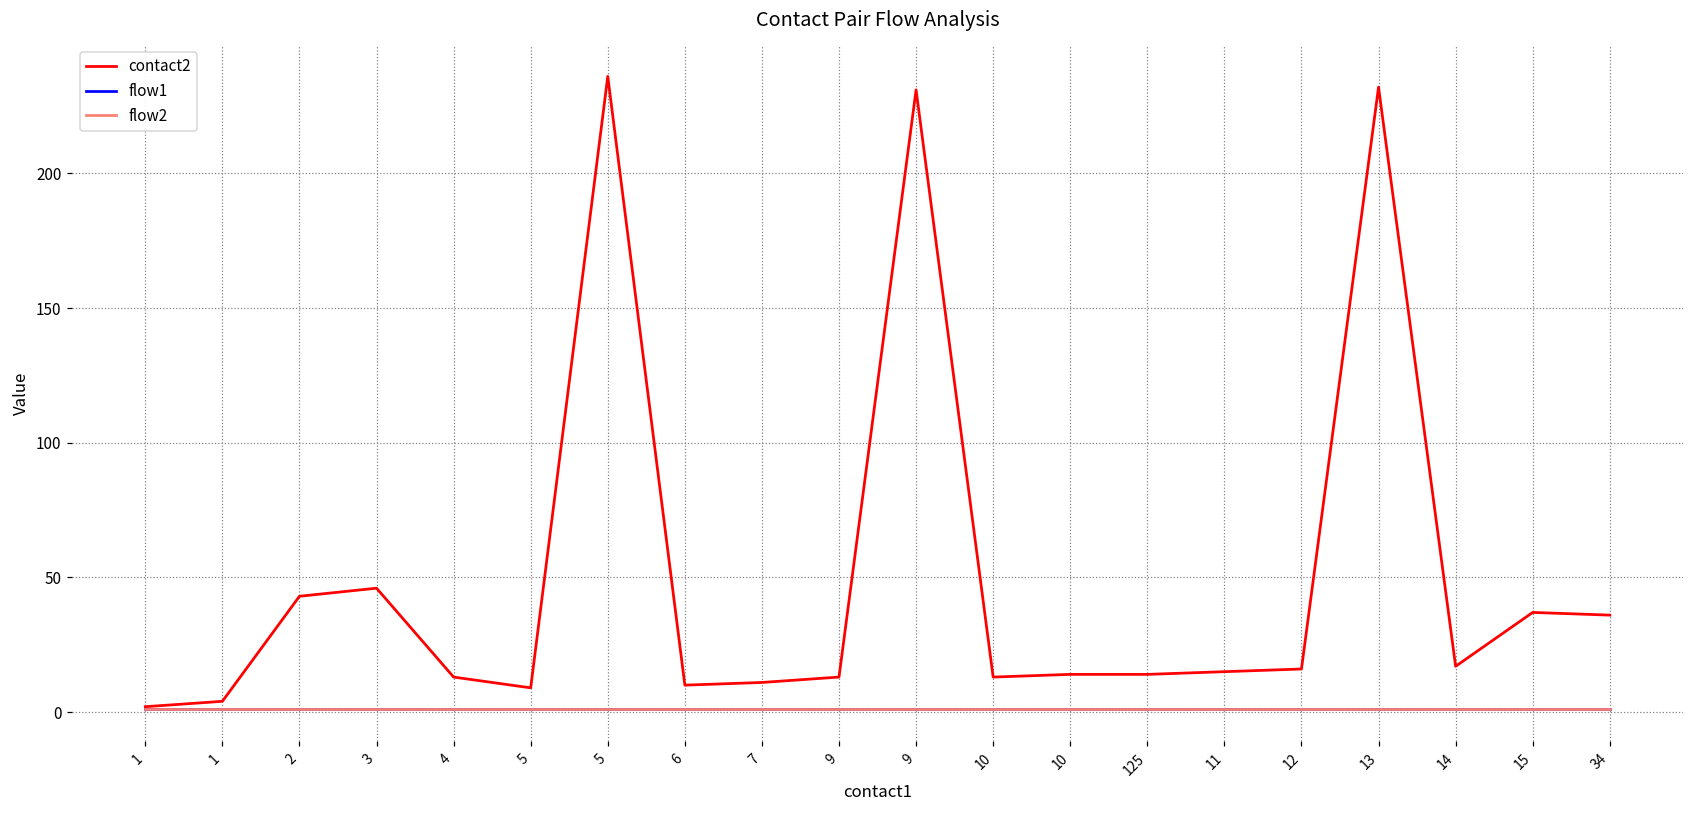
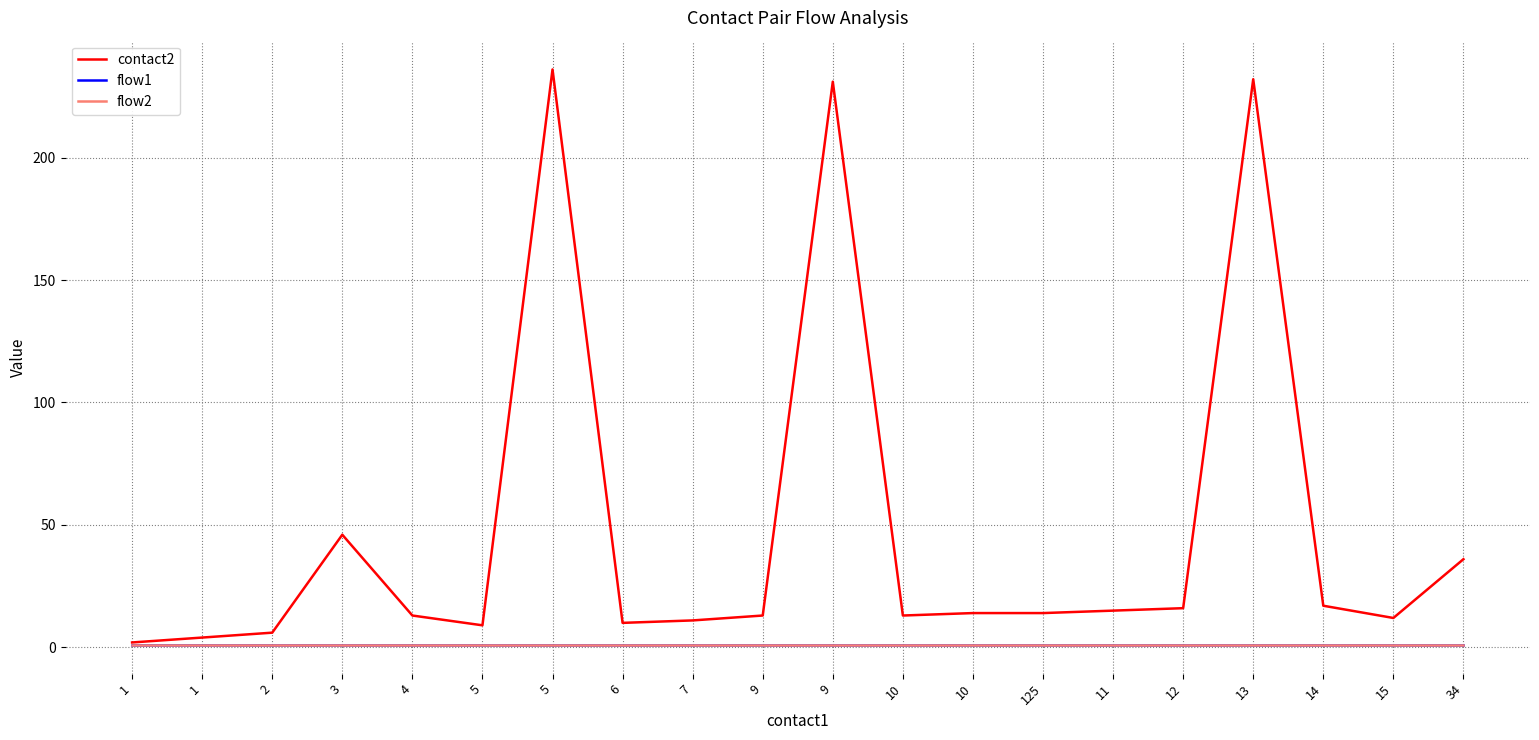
contact2, 2: 43 -> 6
contact2, 15: 37 -> 12
